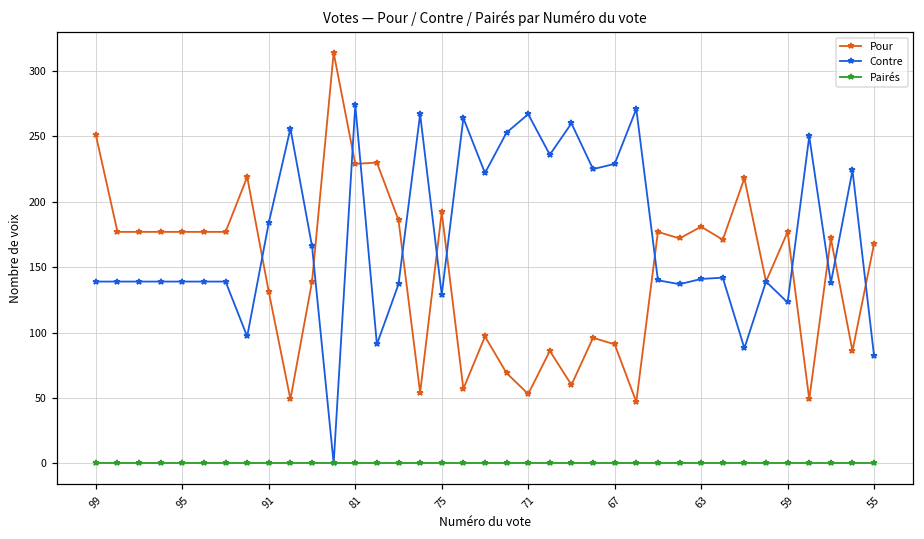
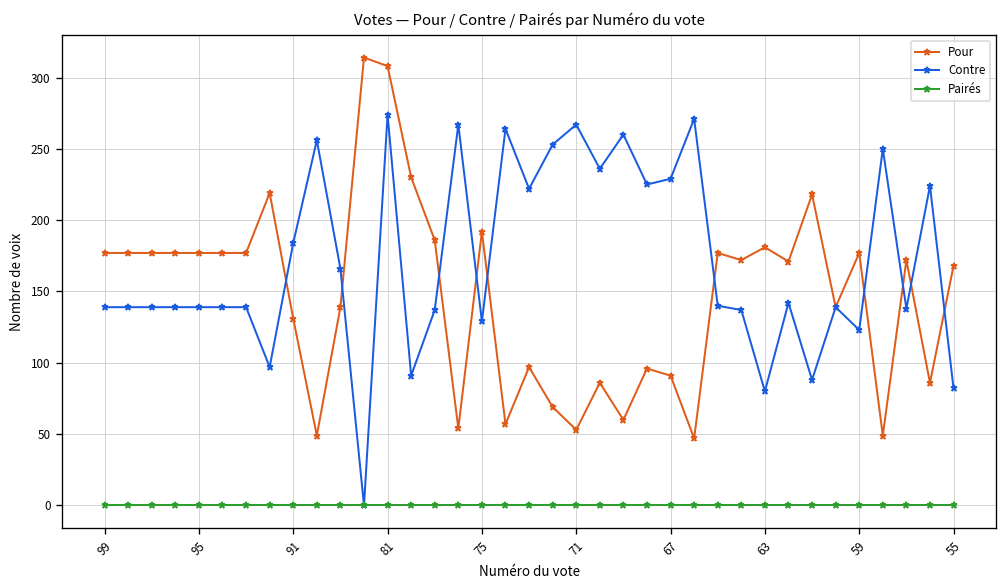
Pour, 99: 251 -> 177
Pour, 81: 229 -> 308
Contre, 63: 141 -> 80
